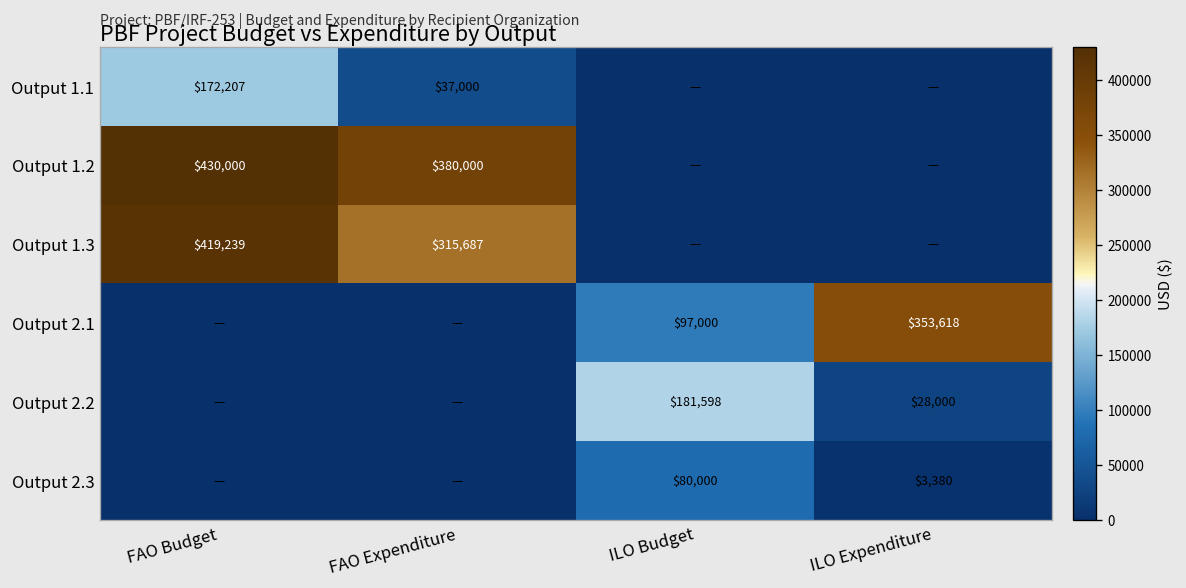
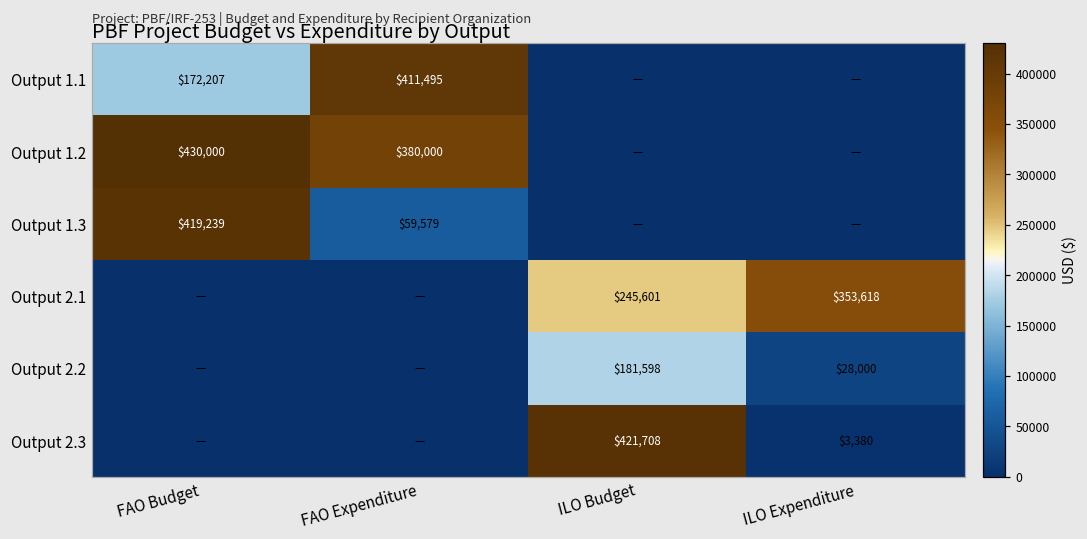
Output 1.1, FAO Expenditure: $37,000 -> $411,495
Output 1.3, FAO Expenditure: $315,687 -> $59,579
Output 2.1, ILO Budget: $97,000 -> $245,601
Output 2.3, ILO Budget: $80,000 -> $421,708
